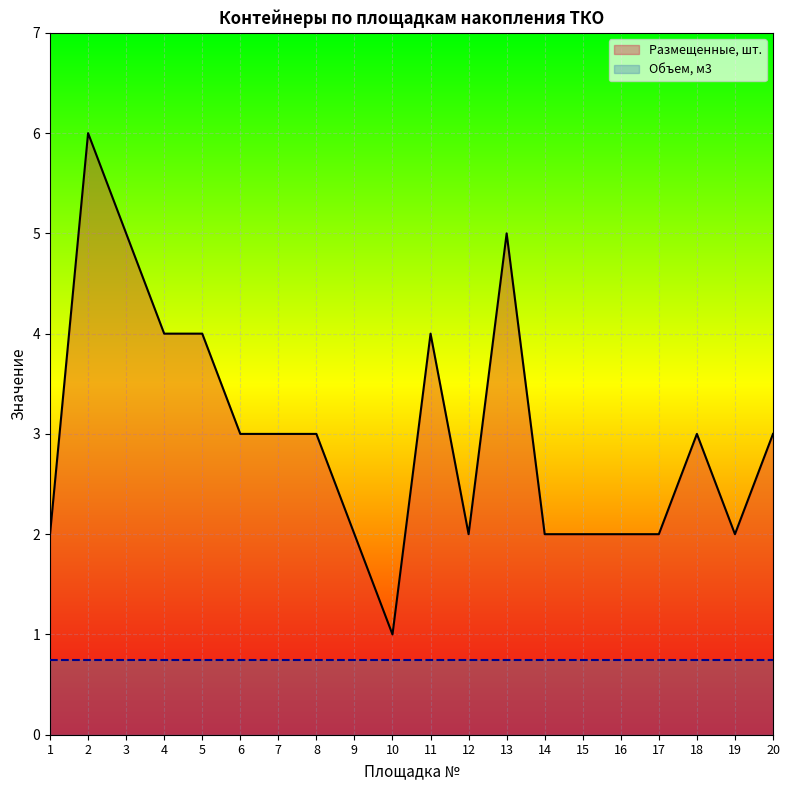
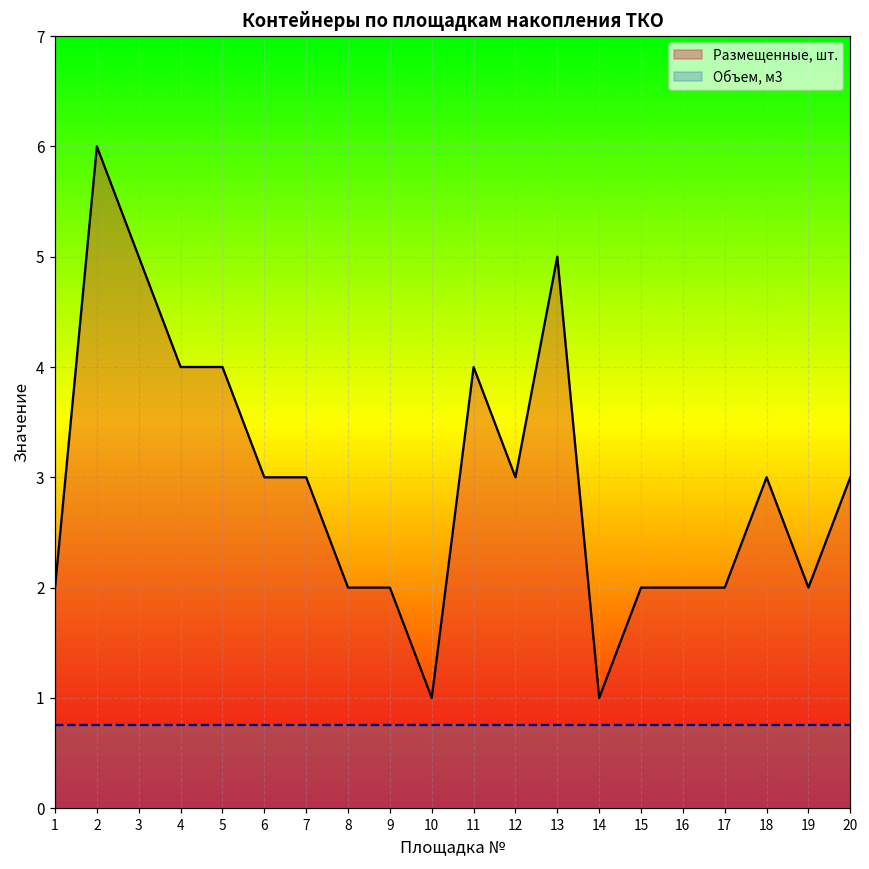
Размещенные, шт., 8: 3 -> 2
Размещенные, шт., 12: 2 -> 3
Размещенные, шт., 14: 2 -> 1
